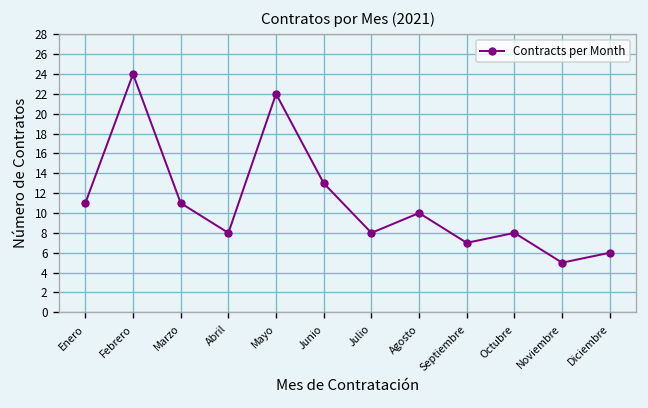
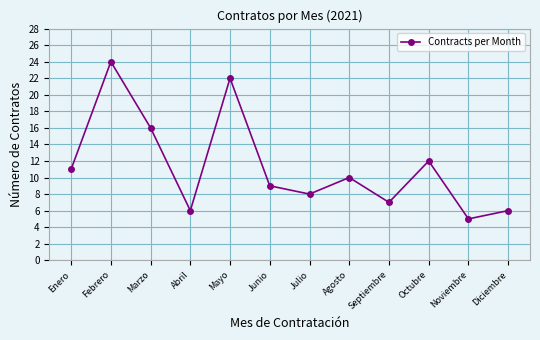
Marzo: 11 -> 16
Abril: 8 -> 6
Junio: 13 -> 9
Octubre: 8 -> 12
